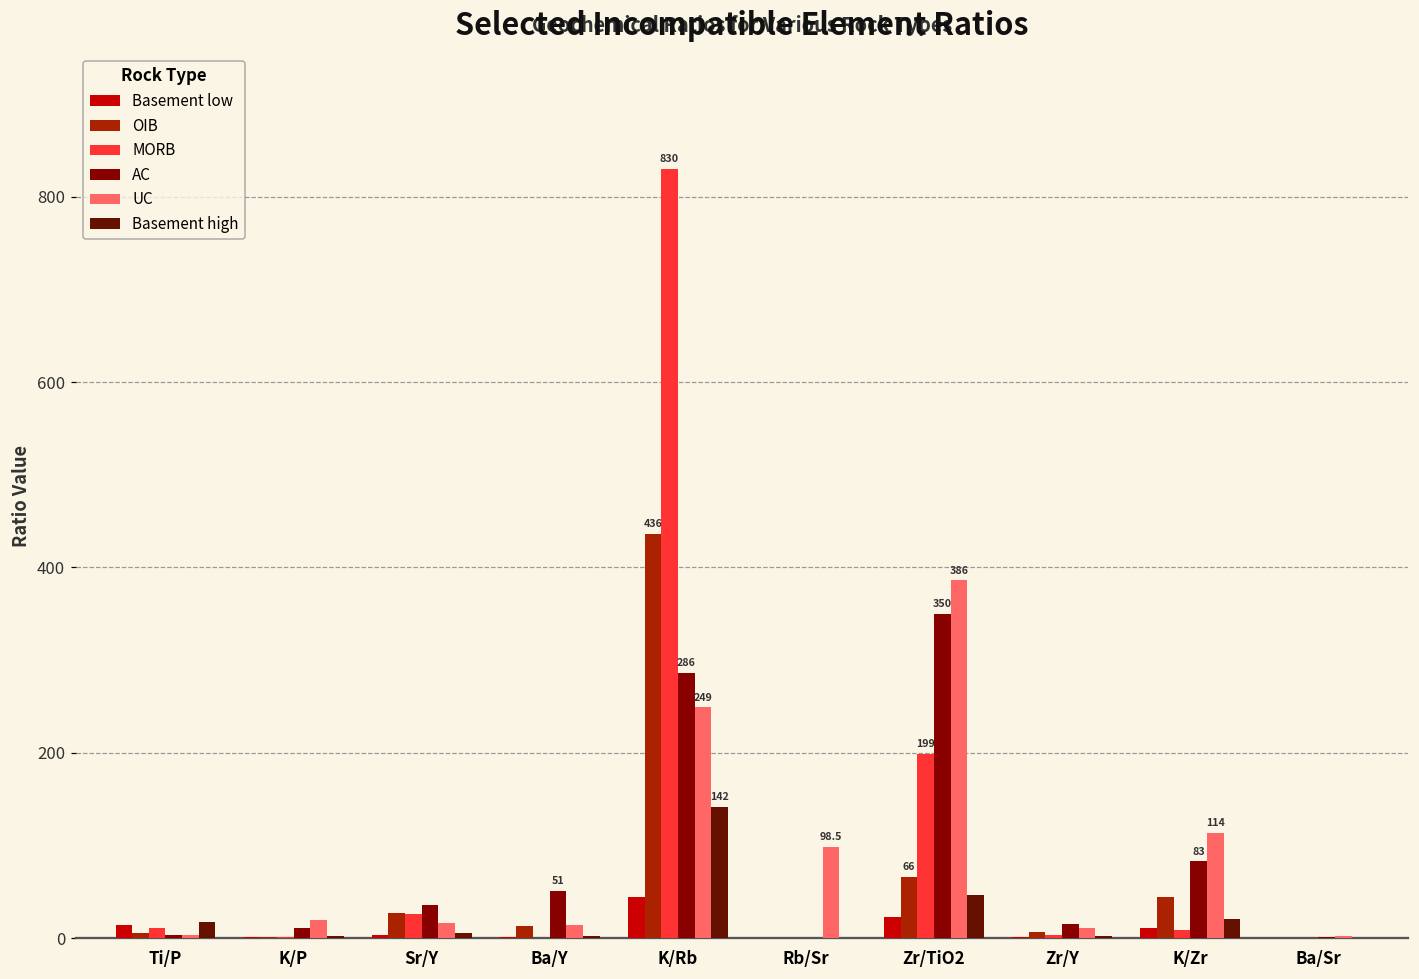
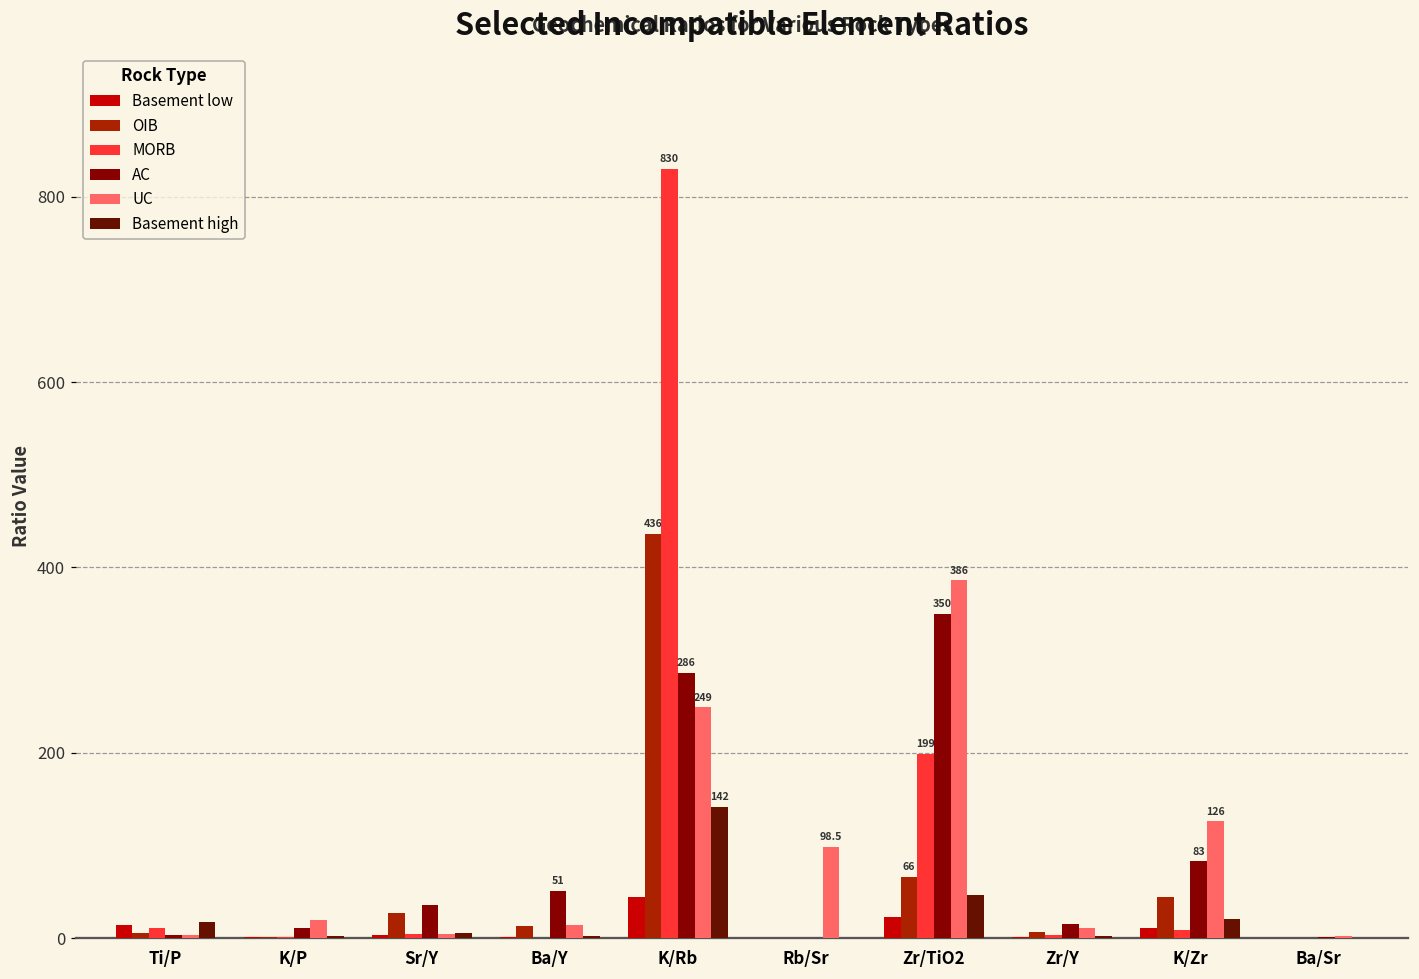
MORB, Sr/Y: 30 -> 0
UC, Sr/Y: 20 -> 10
UC, K/Zr: 114 -> 126
